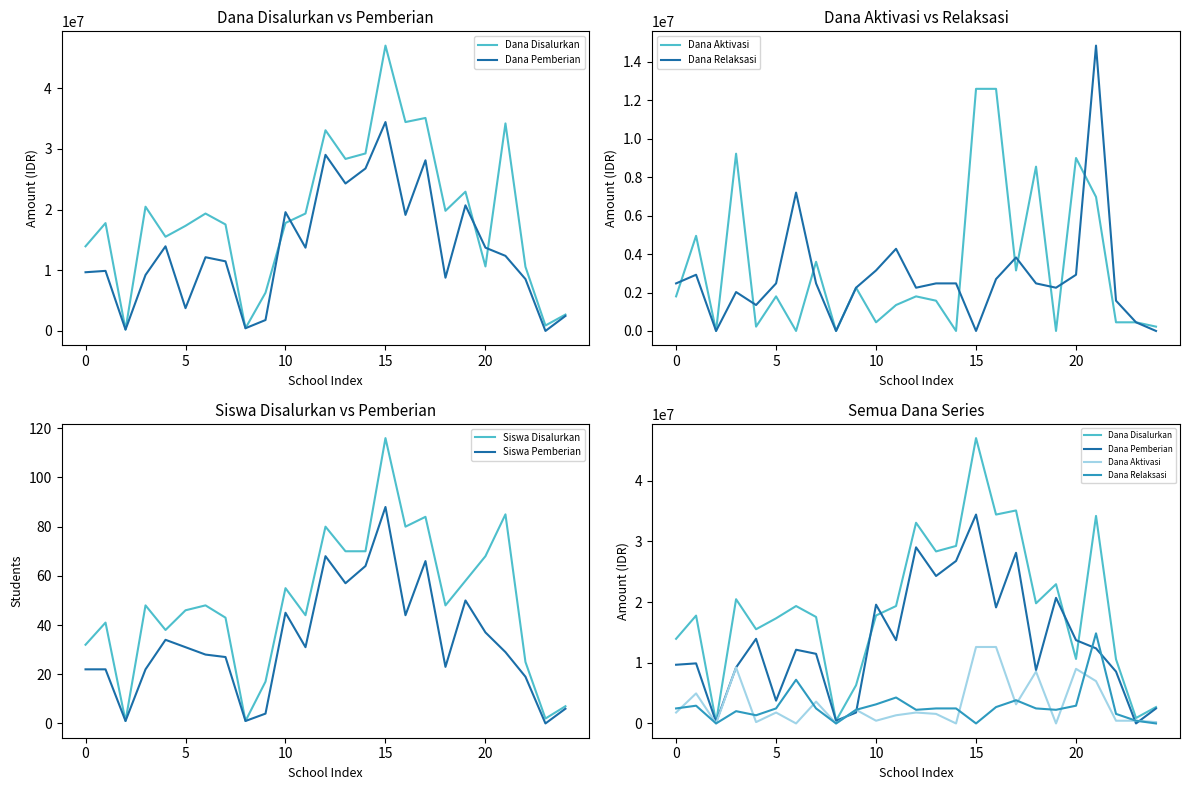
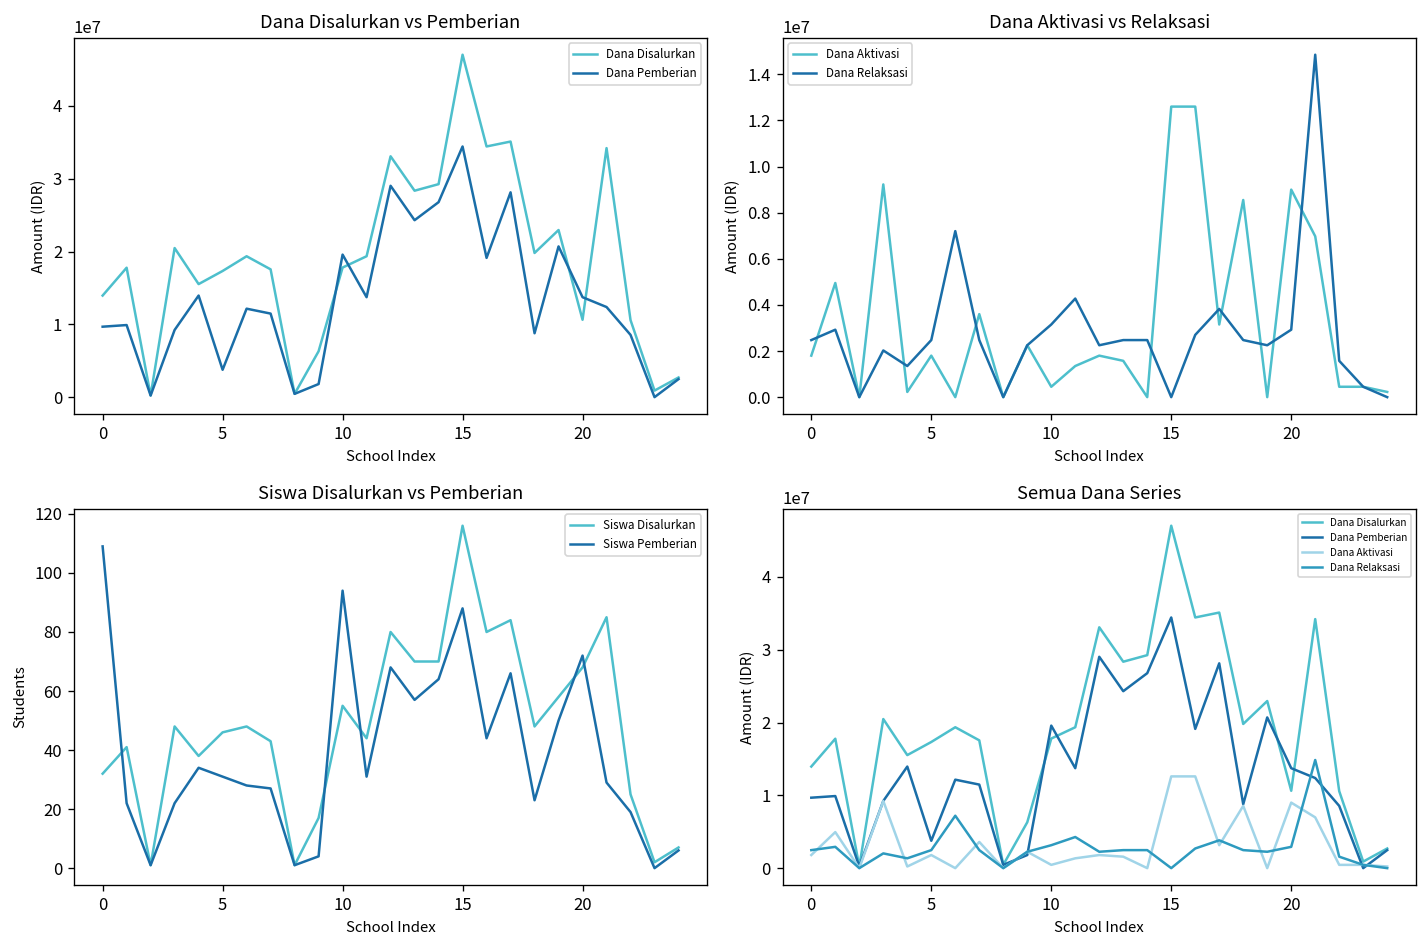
Siswa Disalurkan vs Pemberian, Siswa Pemberian, 0: 22 -> 109
Siswa Disalurkan vs Pemberian, Siswa Pemberian, 10: 45 -> 94
Siswa Disalurkan vs Pemberian, Siswa Pemberian, 20: 37 -> 72
